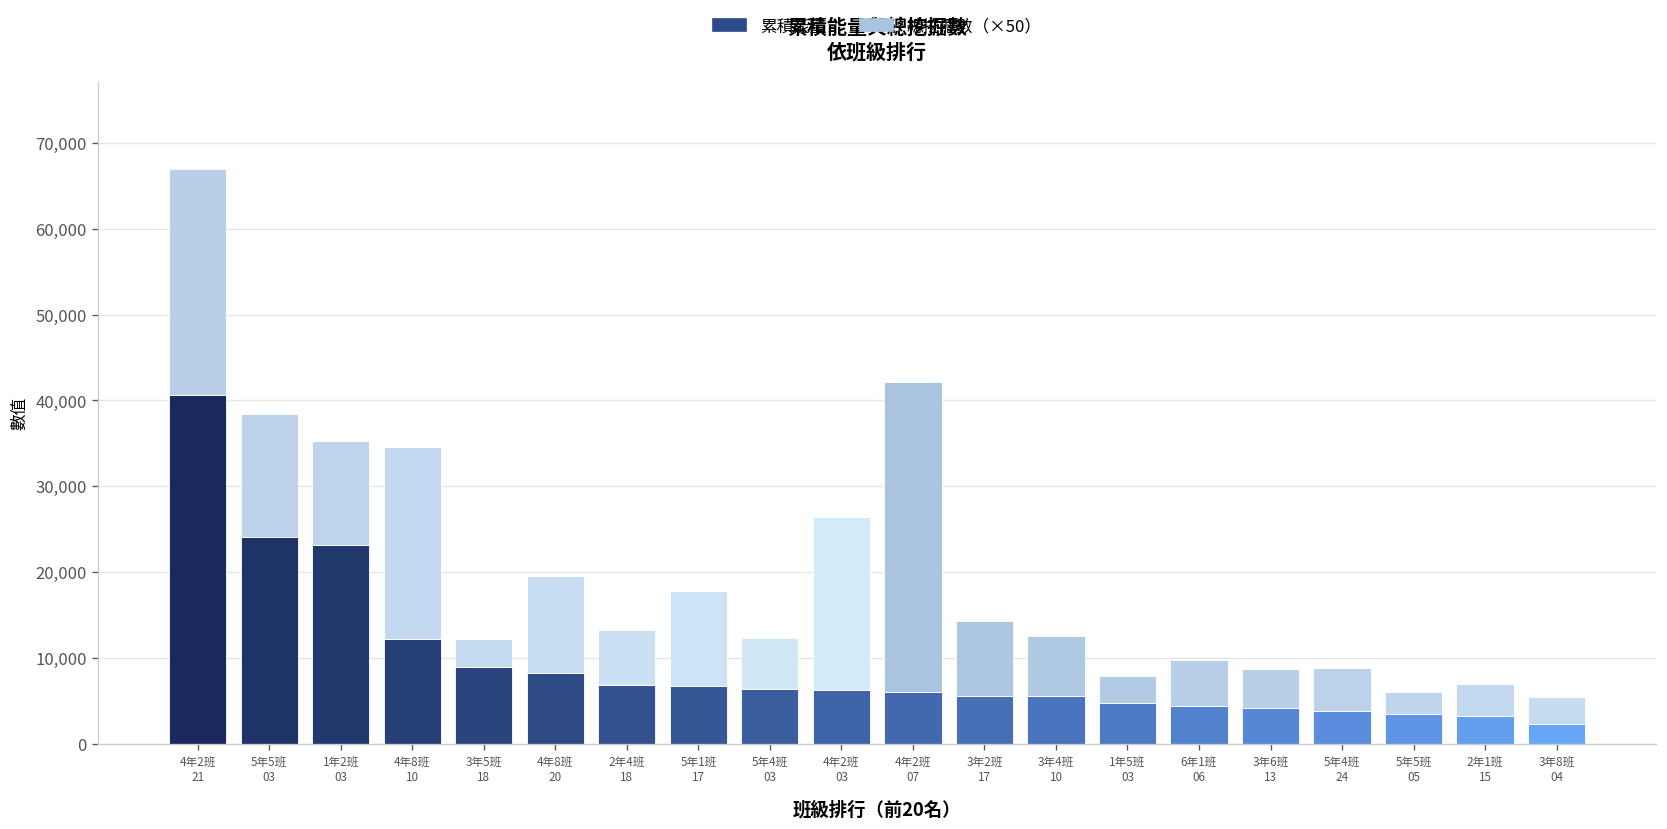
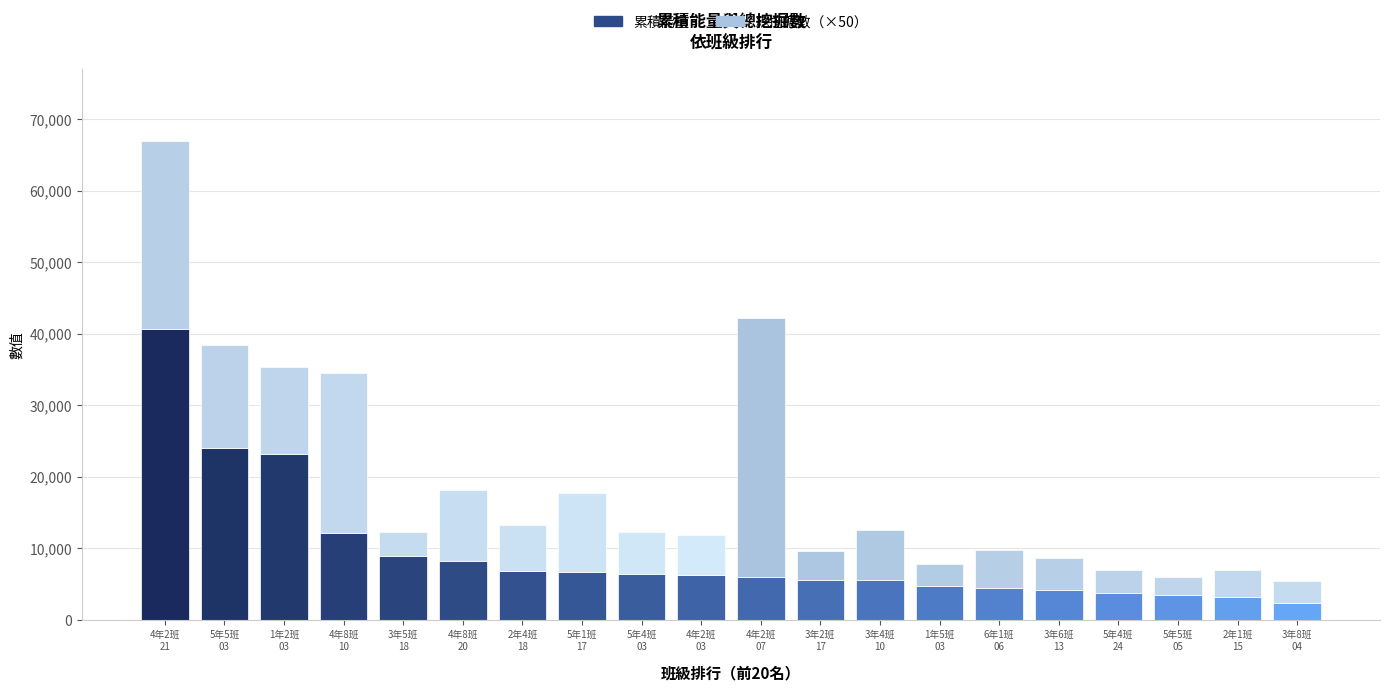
總挖掘數（×50）, 4年8班 20: 11,000 -> 10,000
總挖掘數（×50）, 4年2班 03: 20,000 -> 6,000
總挖掘數（×50）, 3年2班 17: 9,000 -> 4,000
總挖掘數（×50）, 5年4班 24: 5,000 -> 3,000
